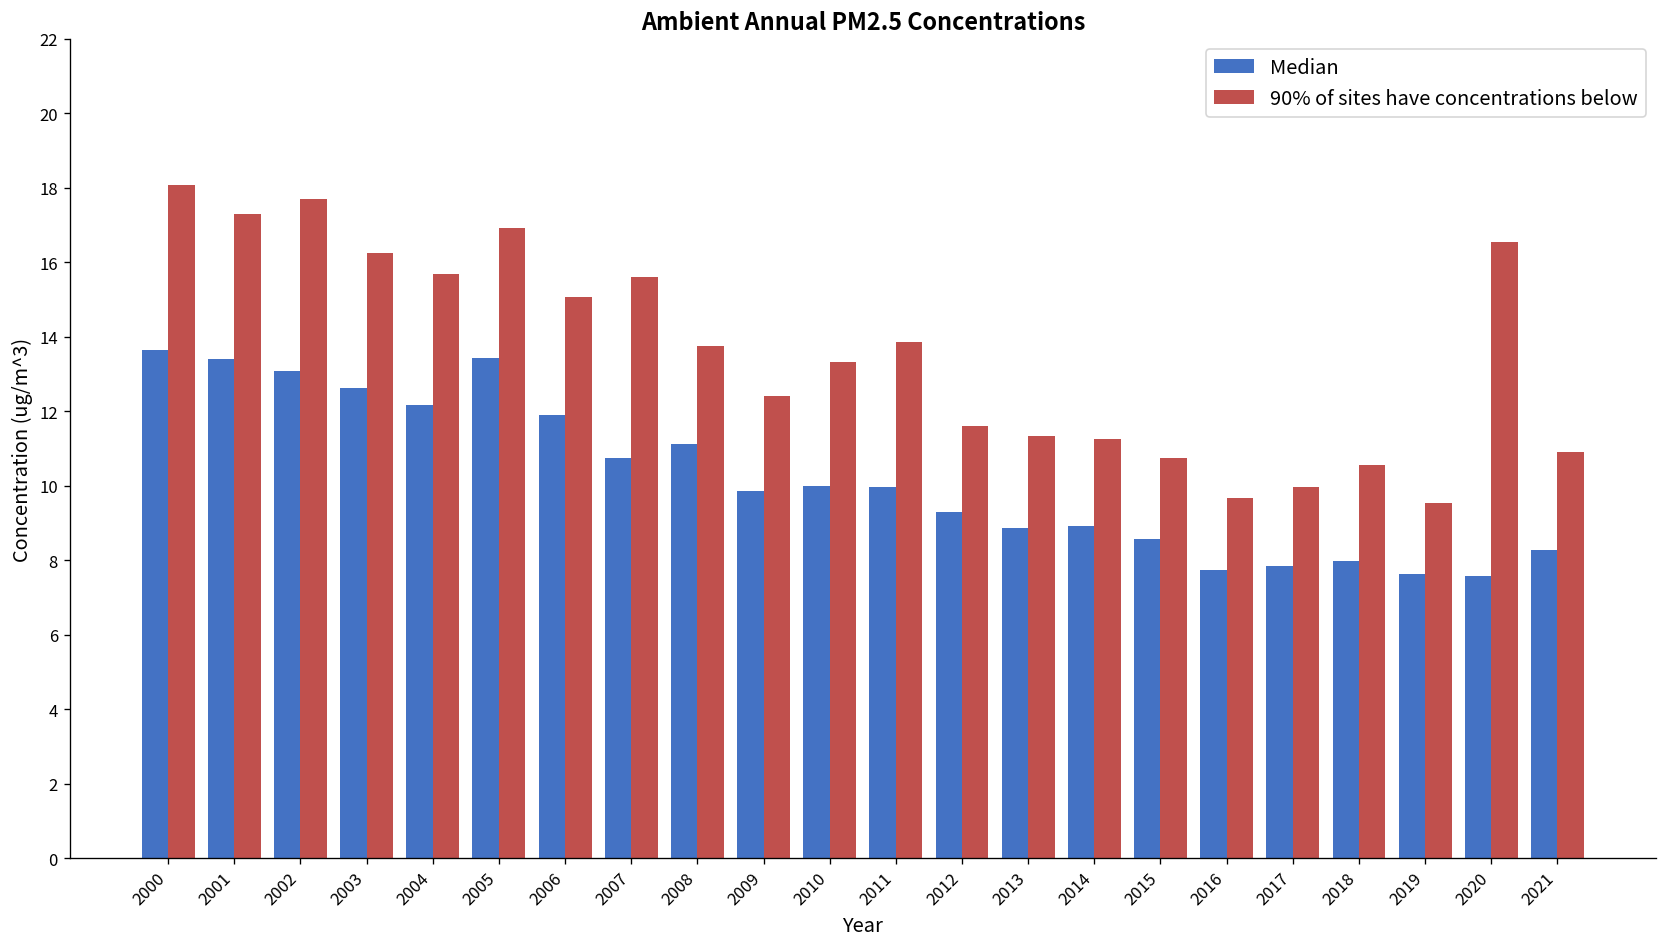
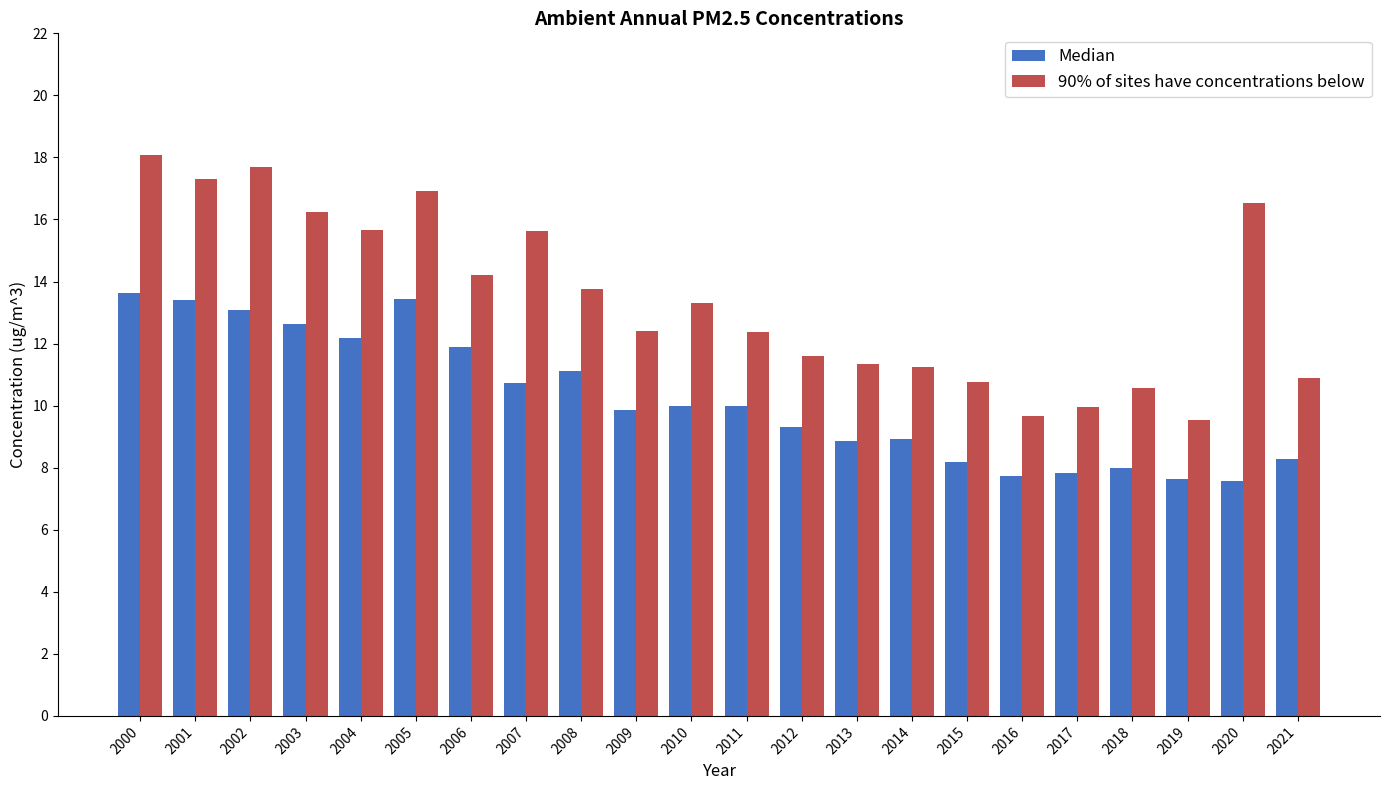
90% of sites have concentrations below, 2006: 15.1 -> 14.2
90% of sites have concentrations below, 2011: 13.9 -> 12.4
Median, 2015: 8.6 -> 8.2
